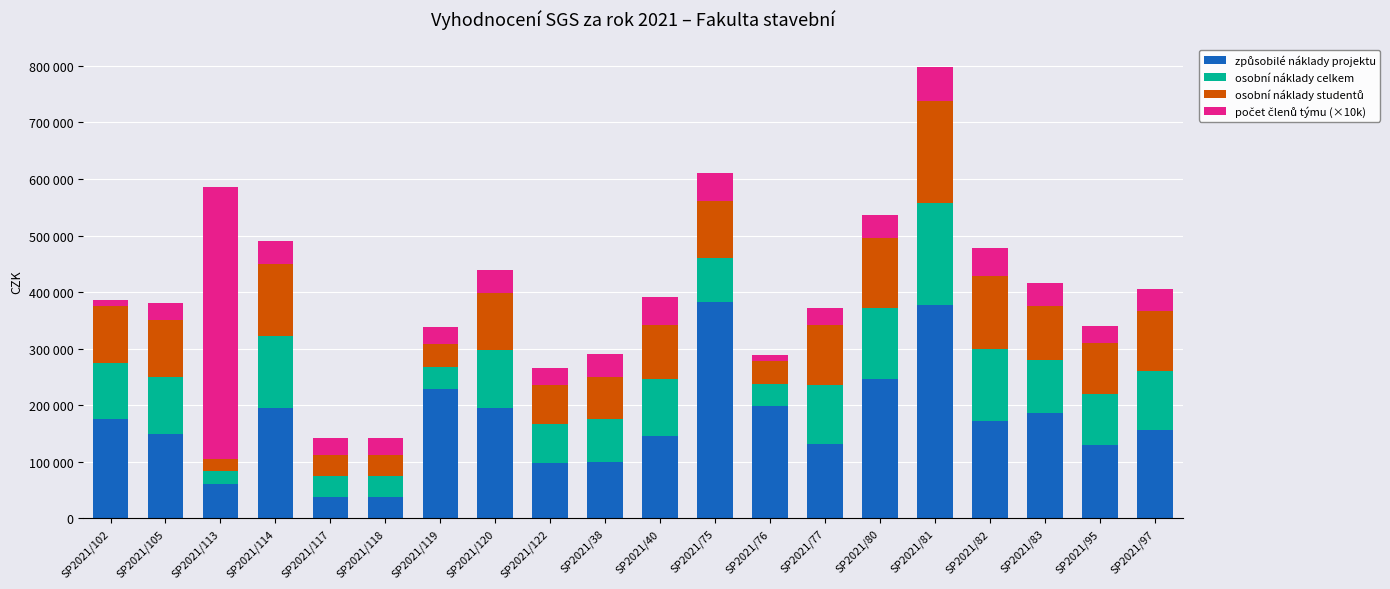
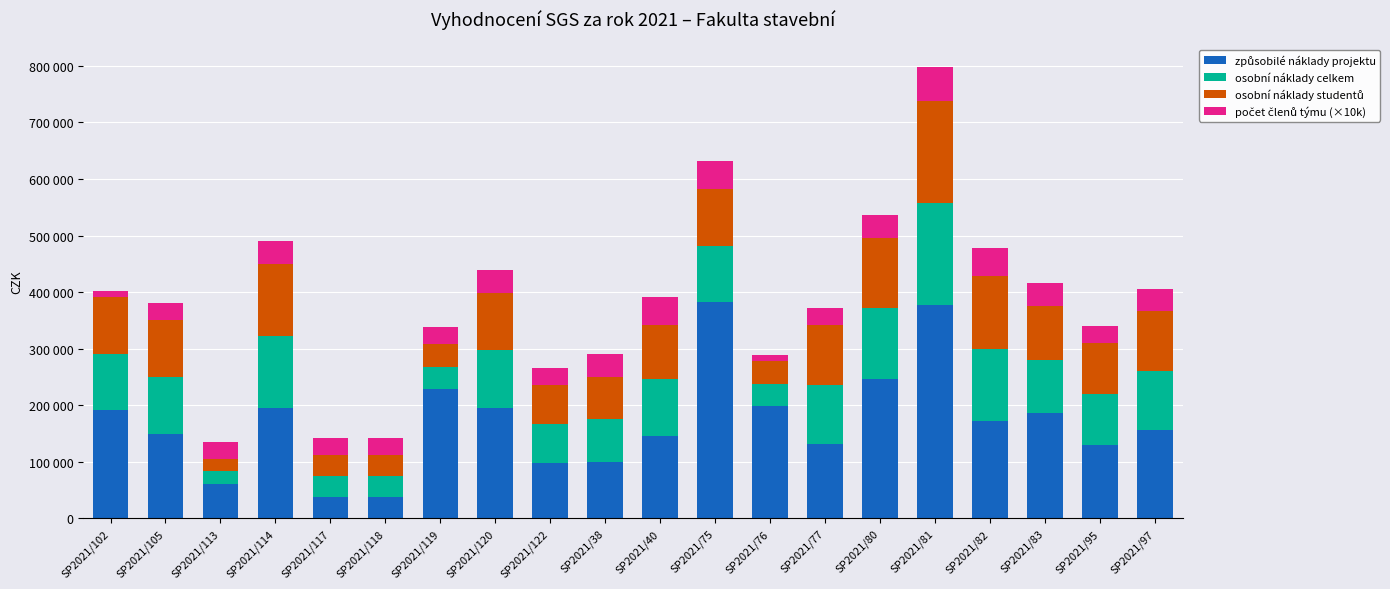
způsobilé náklady projektu, SP2021/102: 180000 -> 190000
počet členů týmu (×10k), SP2021/113: 480000 -> 30000
osobní náklady celkem, SP2021/75: 80000 -> 100000
